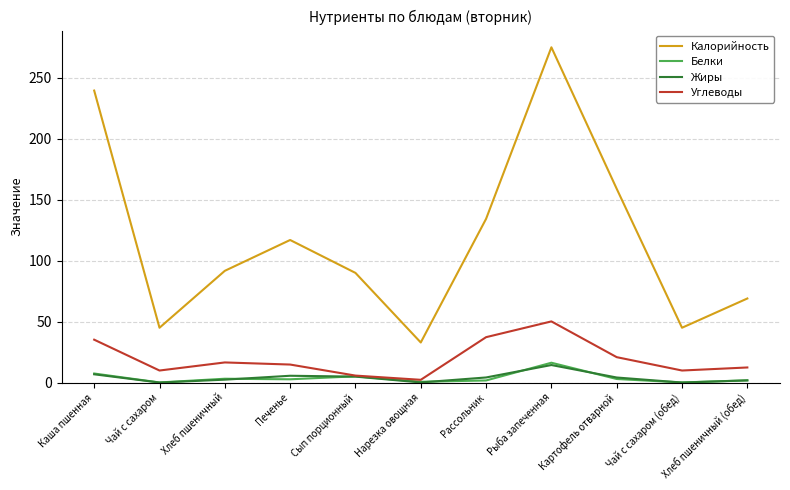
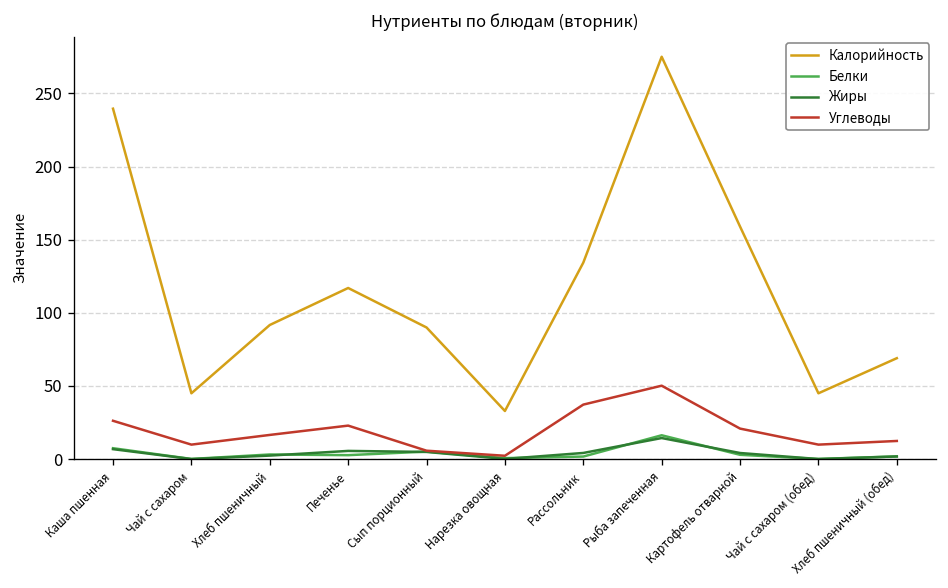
Углеводы, Каша пшенная: 35 -> 26
Углеводы, Печенье: 15 -> 23
